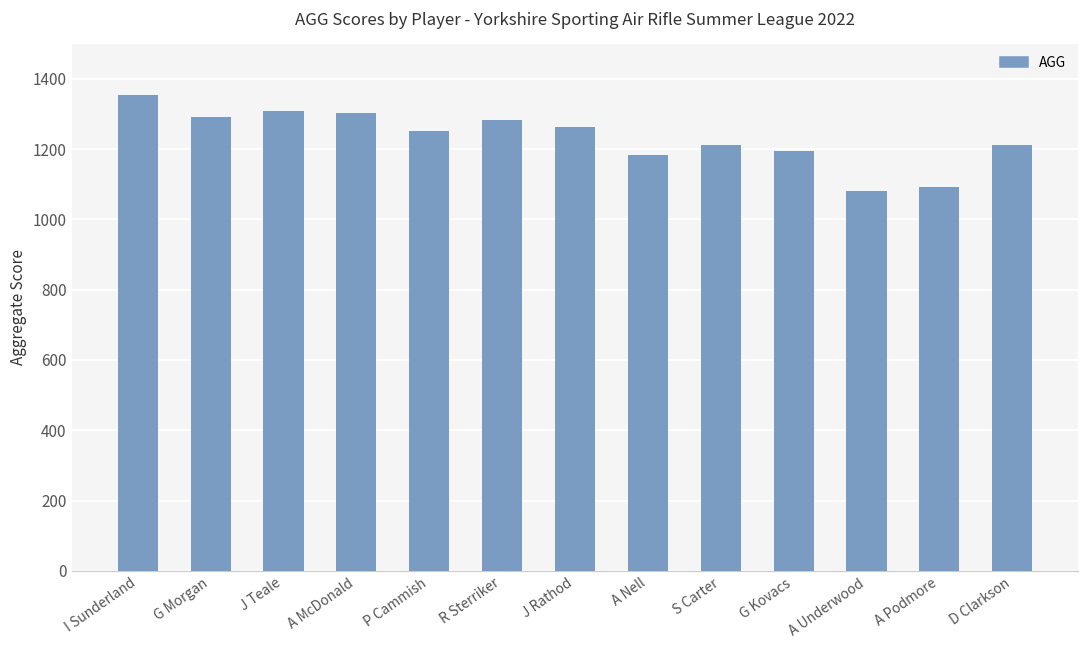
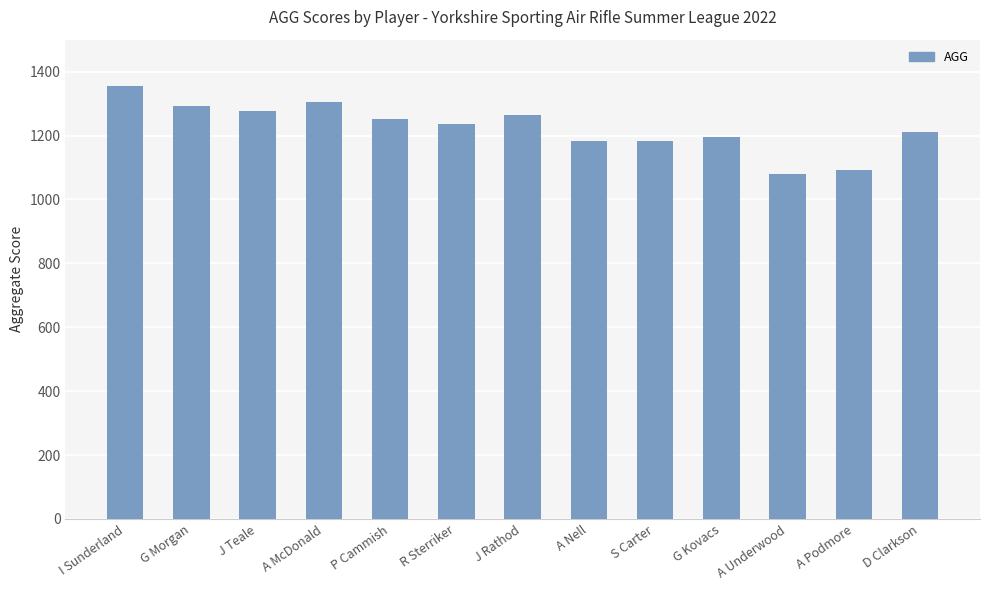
J Teale: 1310 -> 1280
R Sterriker: 1280 -> 1240
S Carter: 1210 -> 1180
